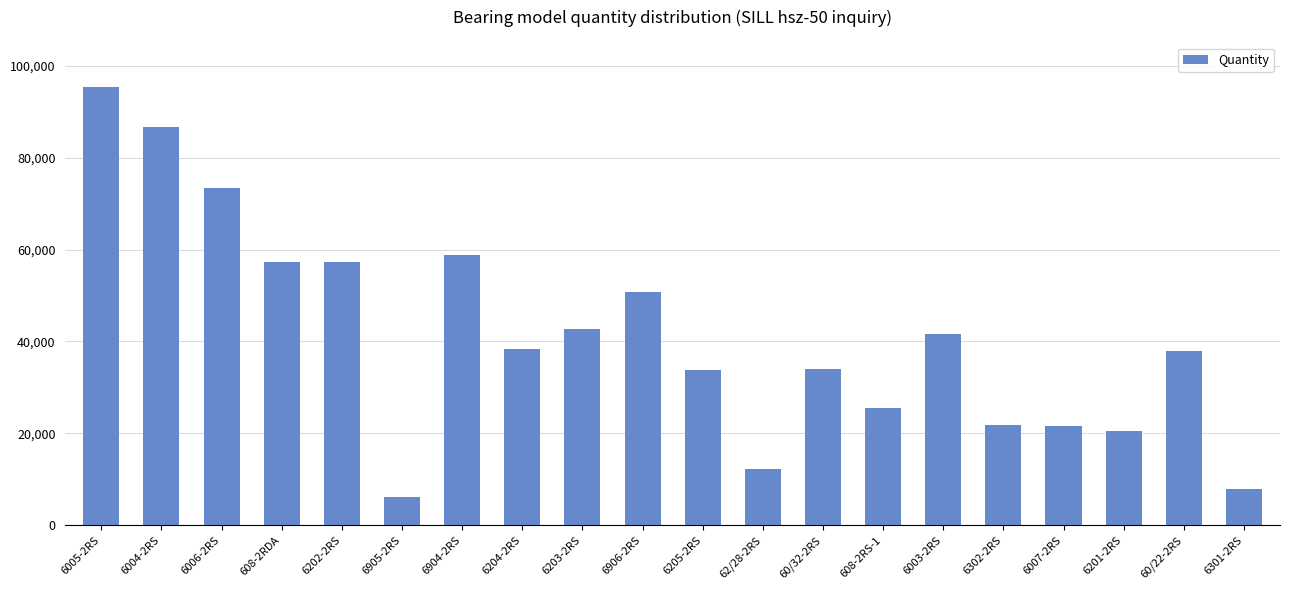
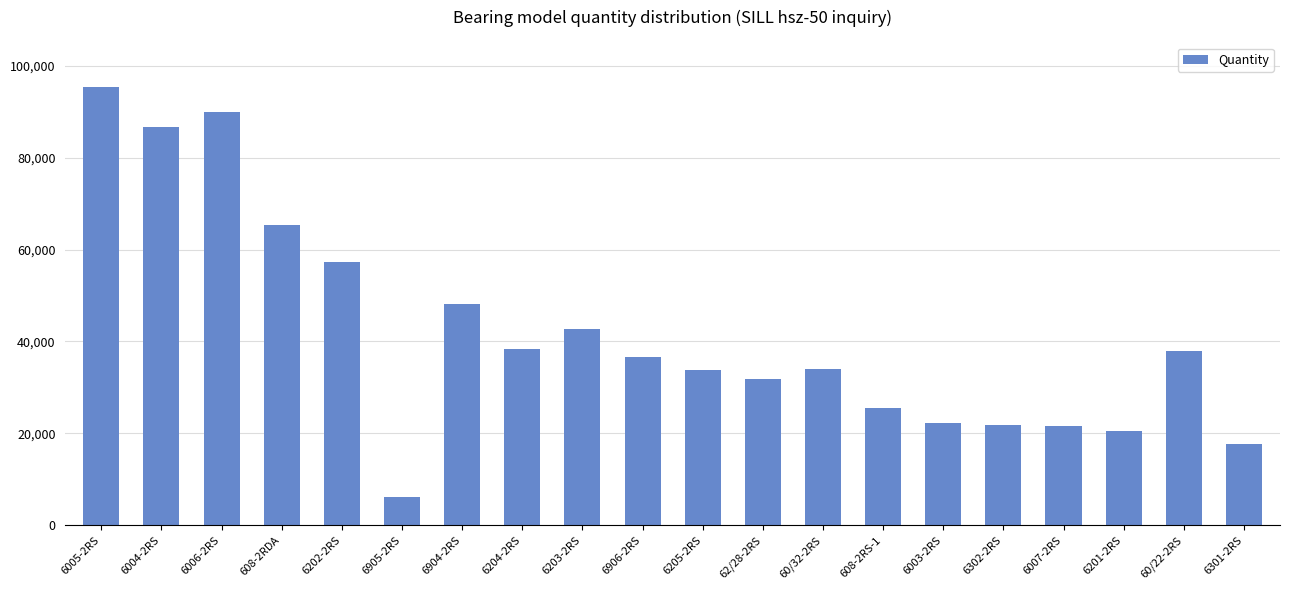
6006-2RS: 73,000 -> 90,000
608-2RDA: 57,000 -> 65,000
6904-2RS: 59,000 -> 48,000
6906-2RS: 51,000 -> 37,000
62/28-2RS: 12,000 -> 32,000
6003-2RS: 42,000 -> 22,000
6301-2RS: 8,000 -> 18,000
